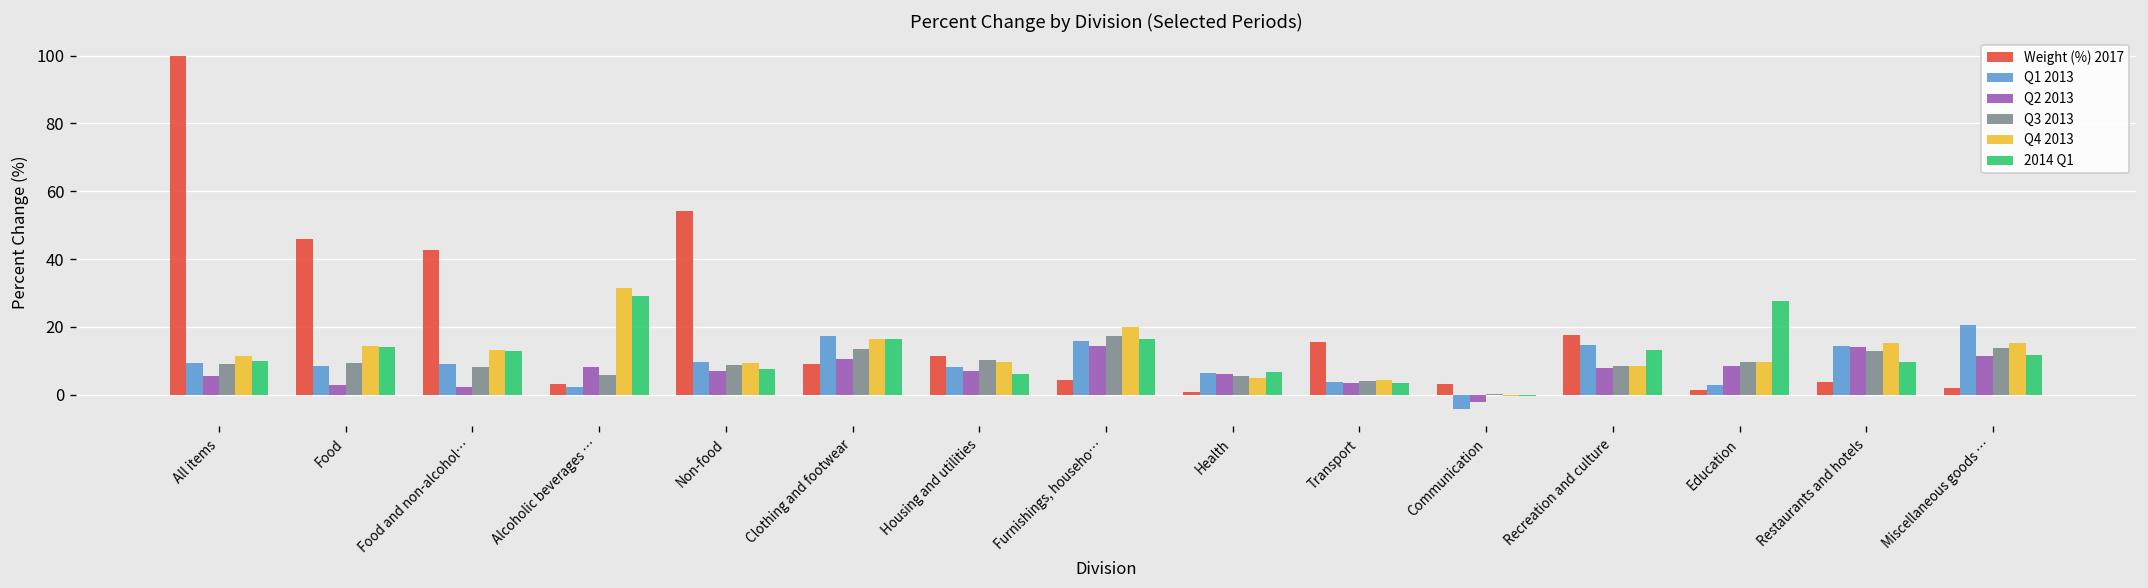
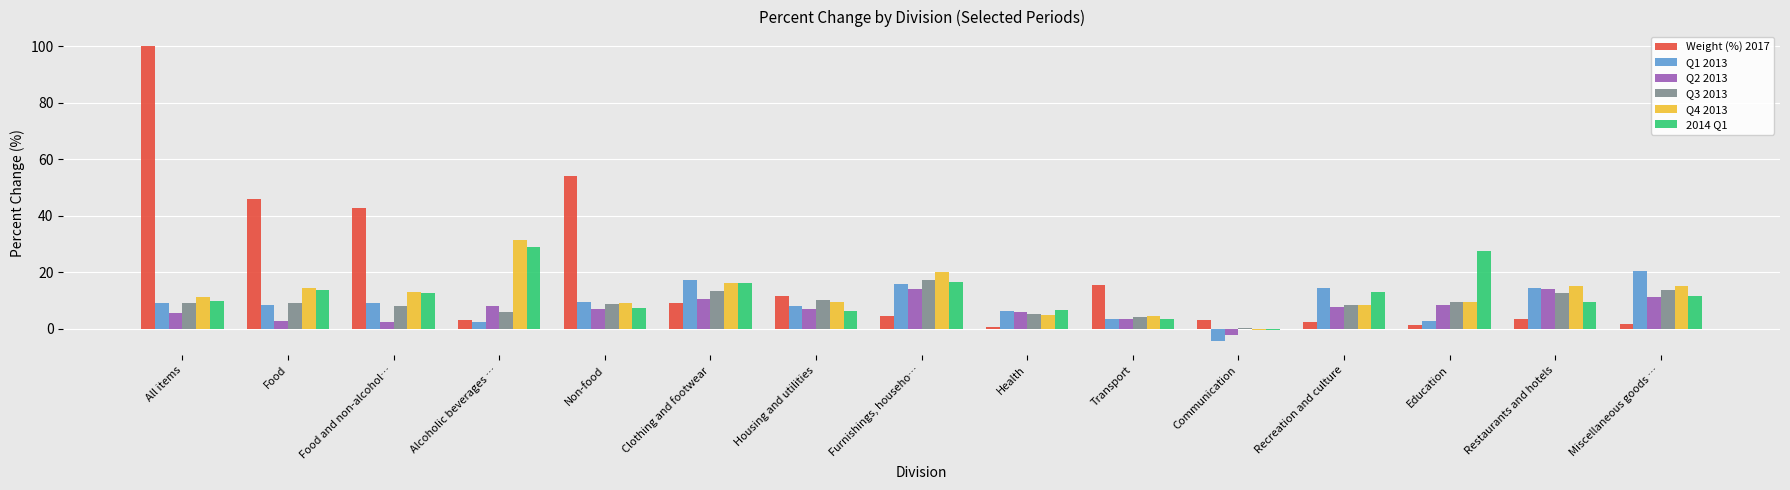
Weight (%) 2017, Recreation and culture: 17 -> 2
